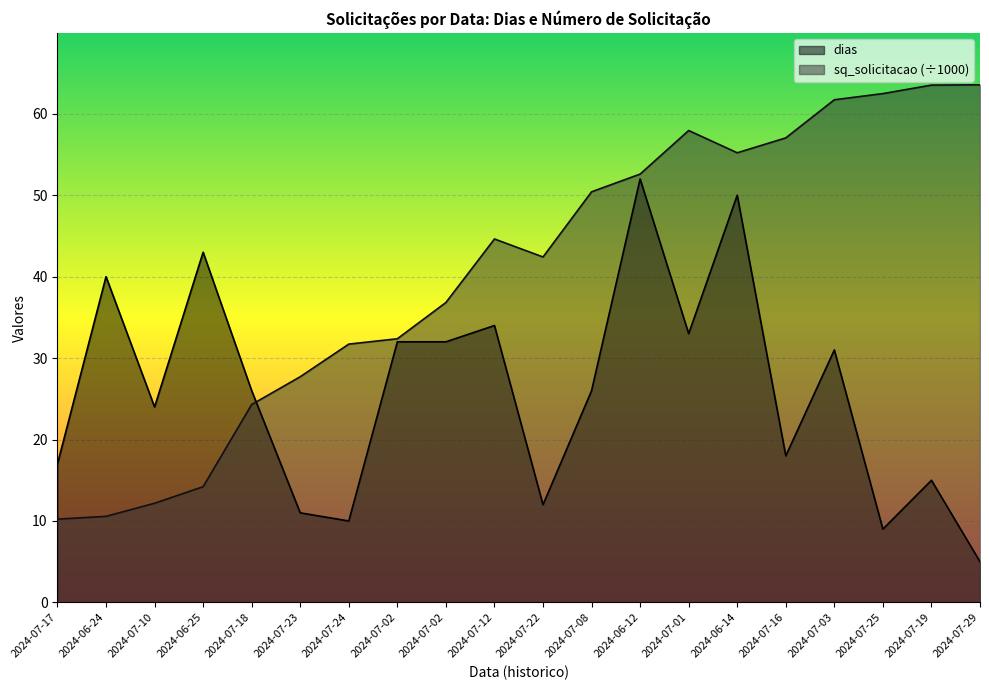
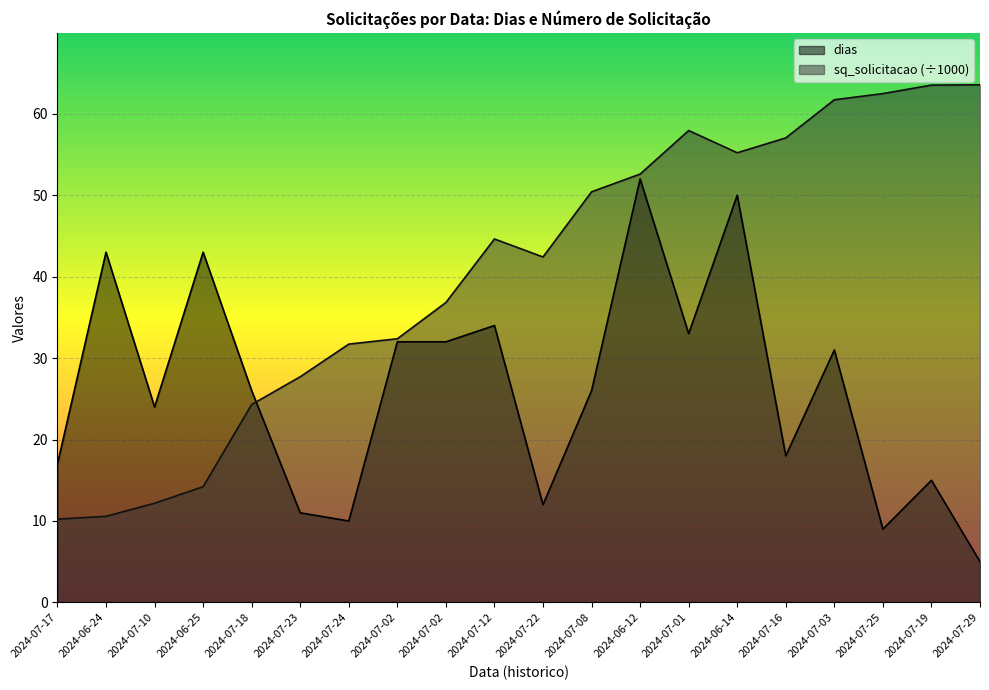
dias, 2024-06-24: 40 -> 43
